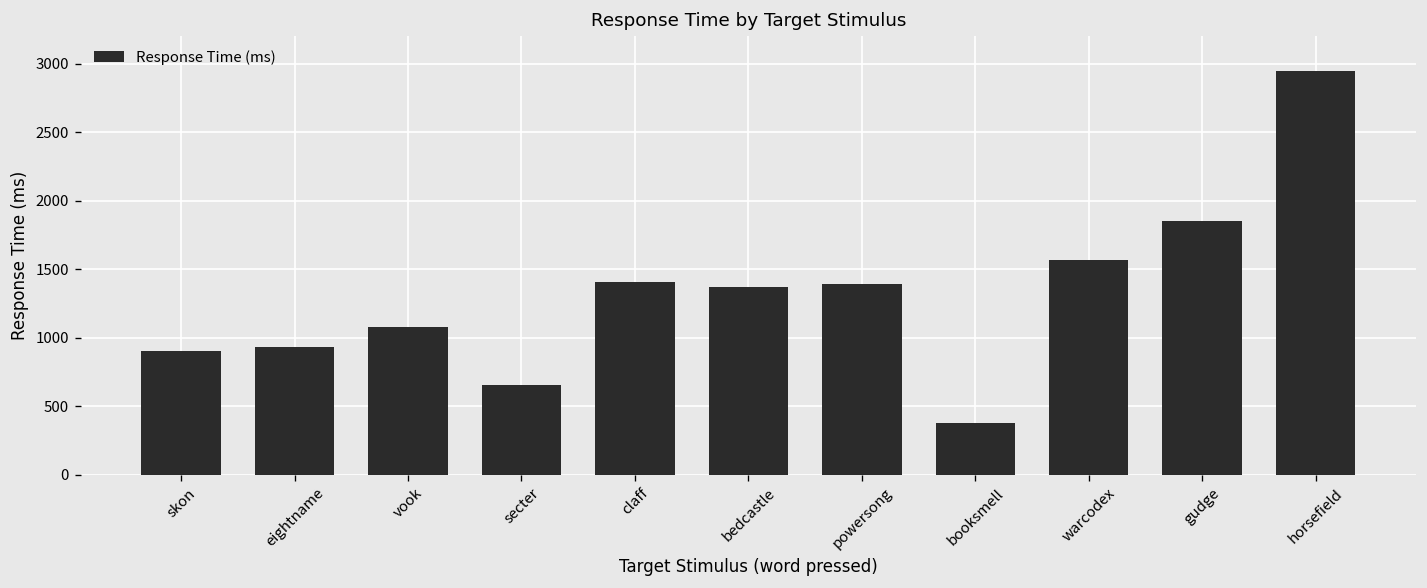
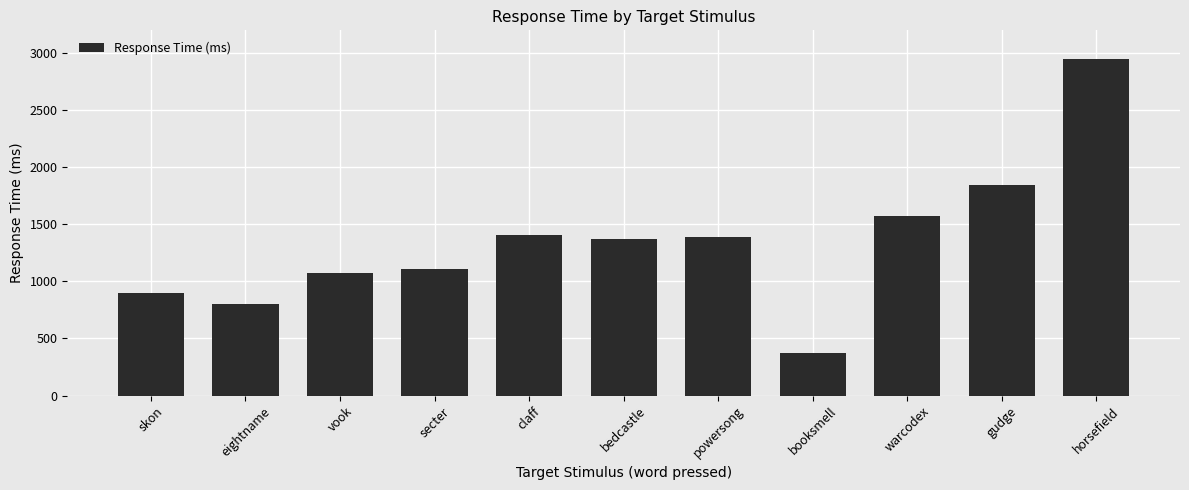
eightname: 930 -> 800
secter: 660 -> 1110
